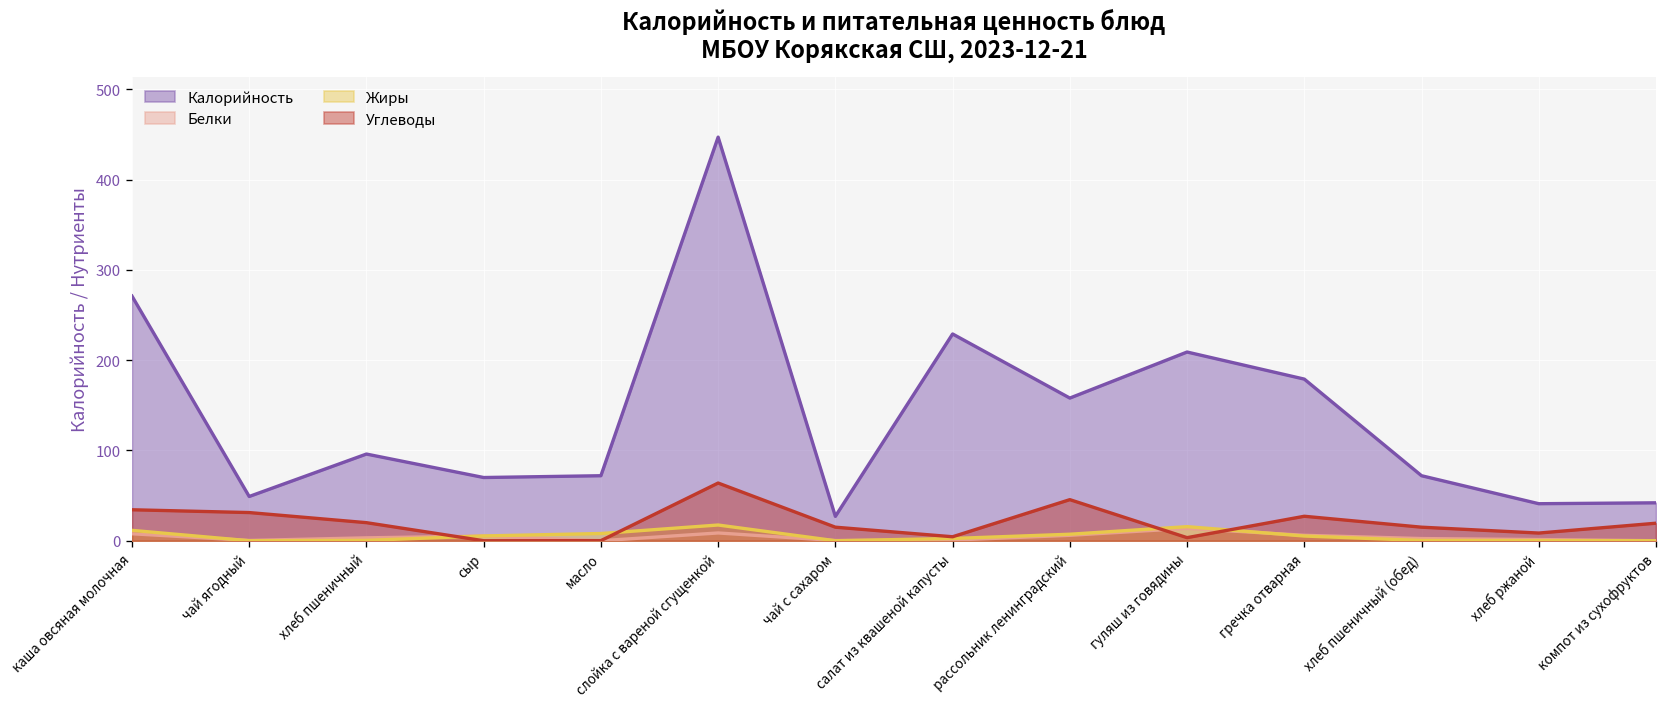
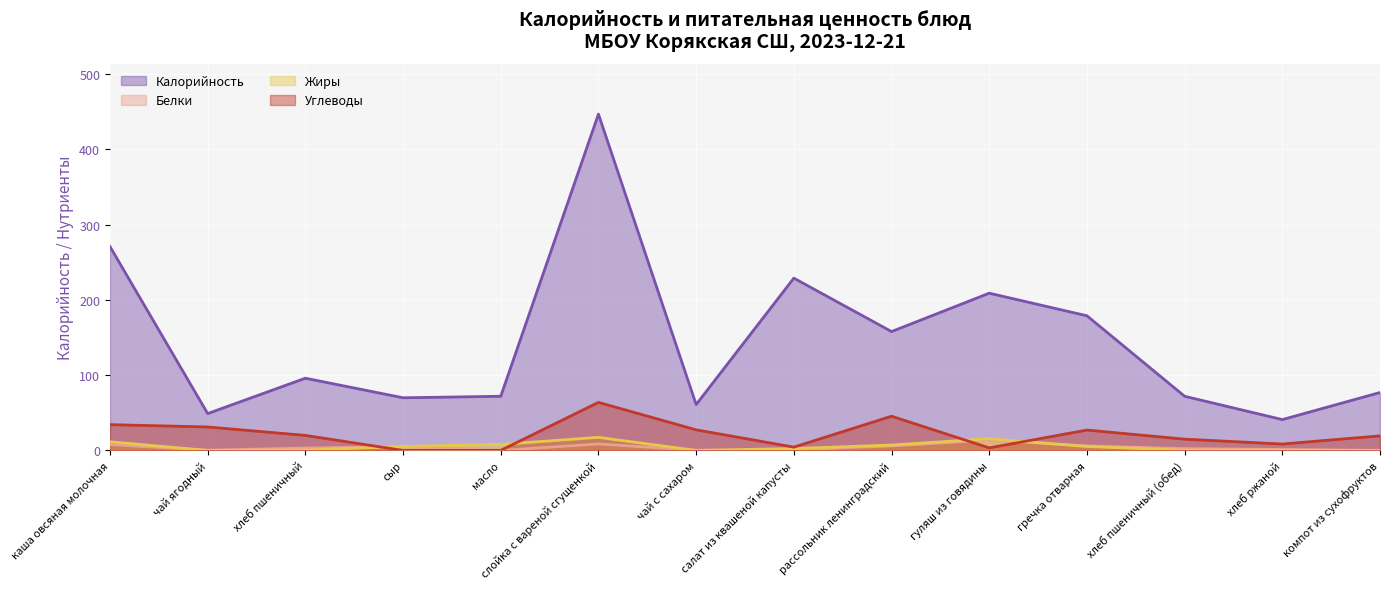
Калорийность, чай с сахаром: 30 -> 60
Углеводы, чай с сахаром: 20 -> 30
Калорийность, компот из сухофруктов: 40 -> 80
